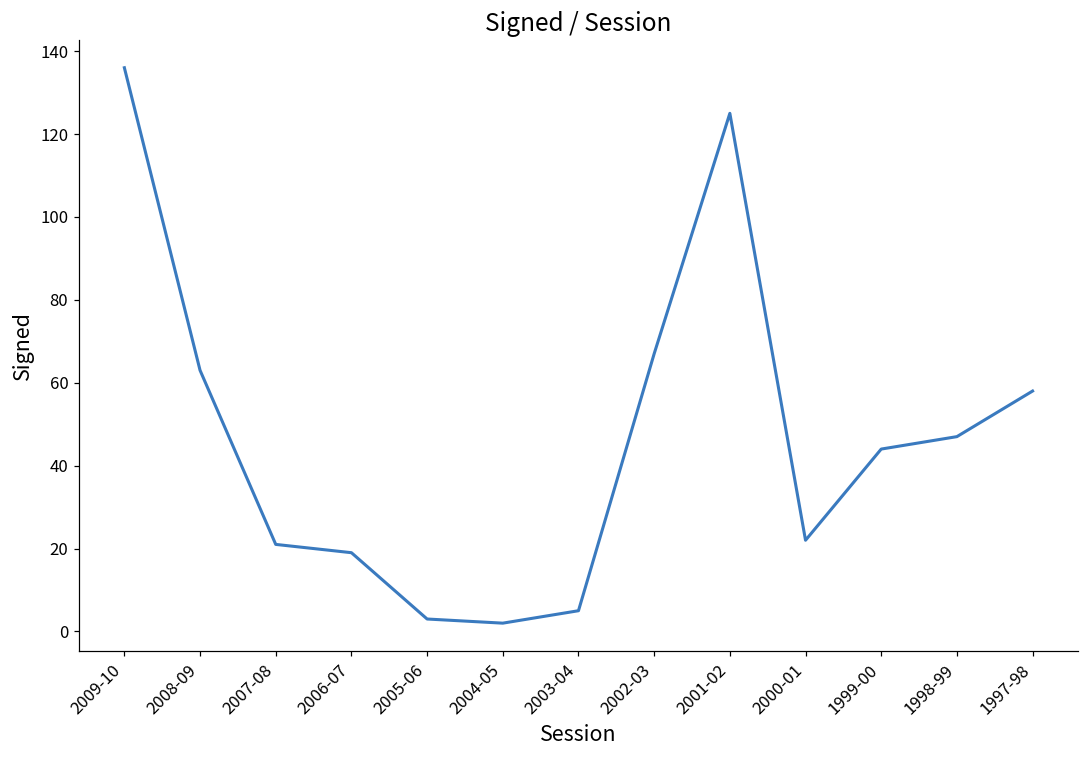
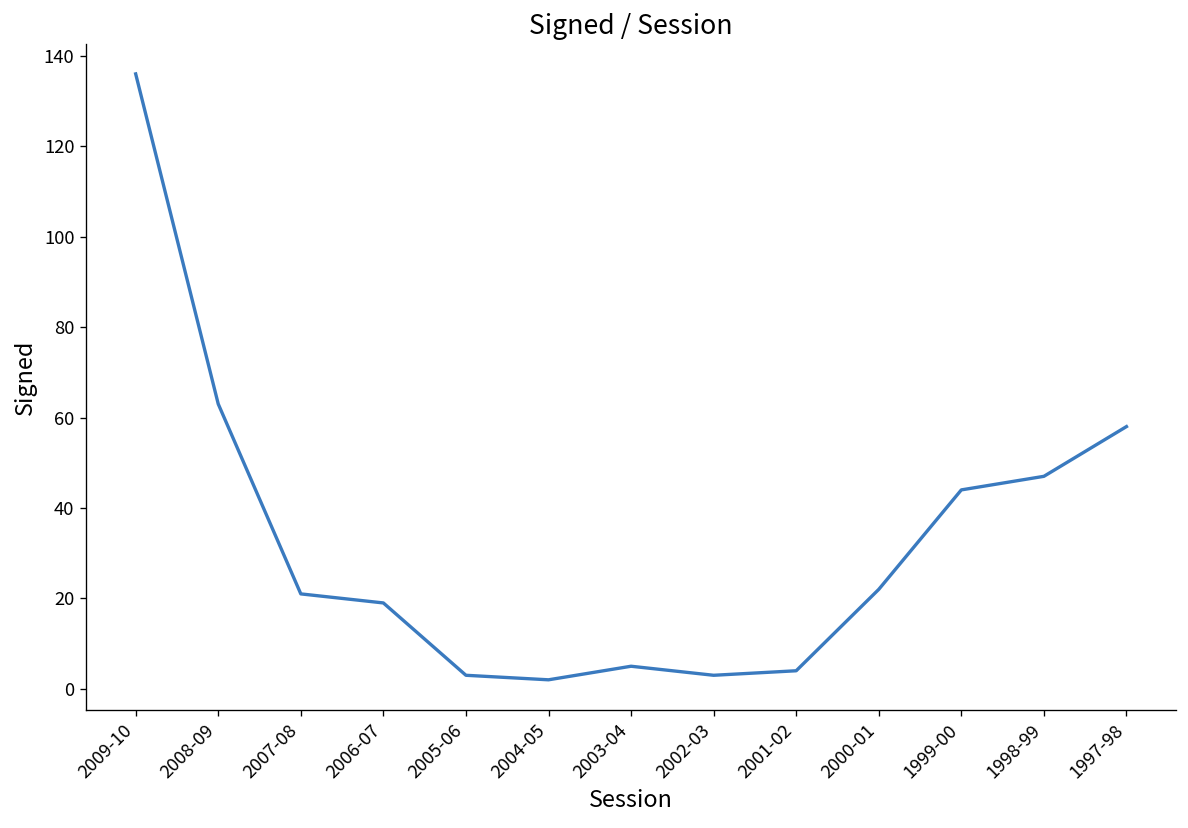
2002-03: 67 -> 3
2001-02: 125 -> 4
